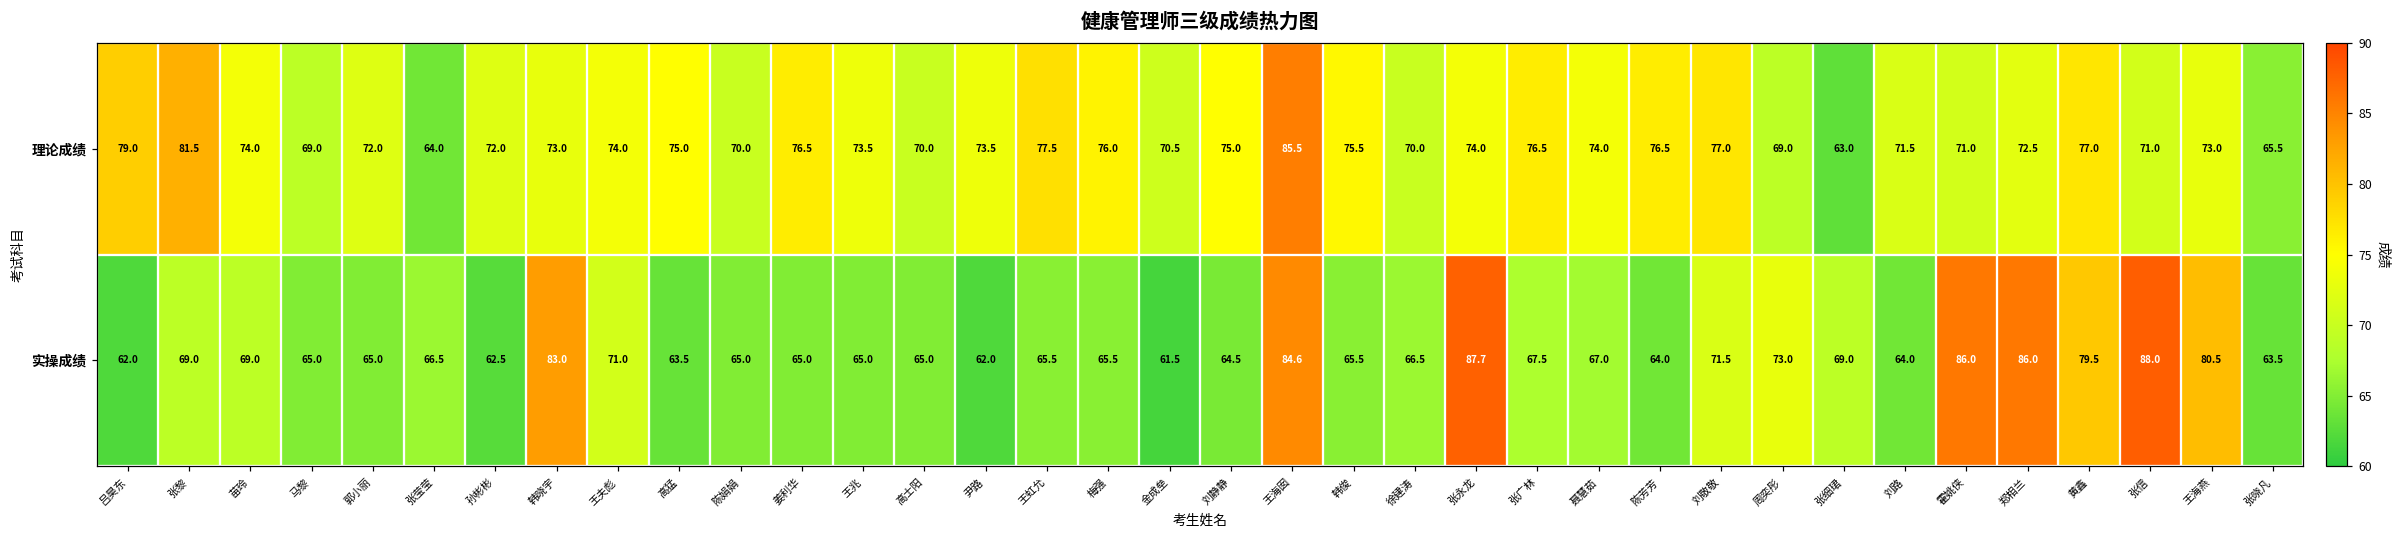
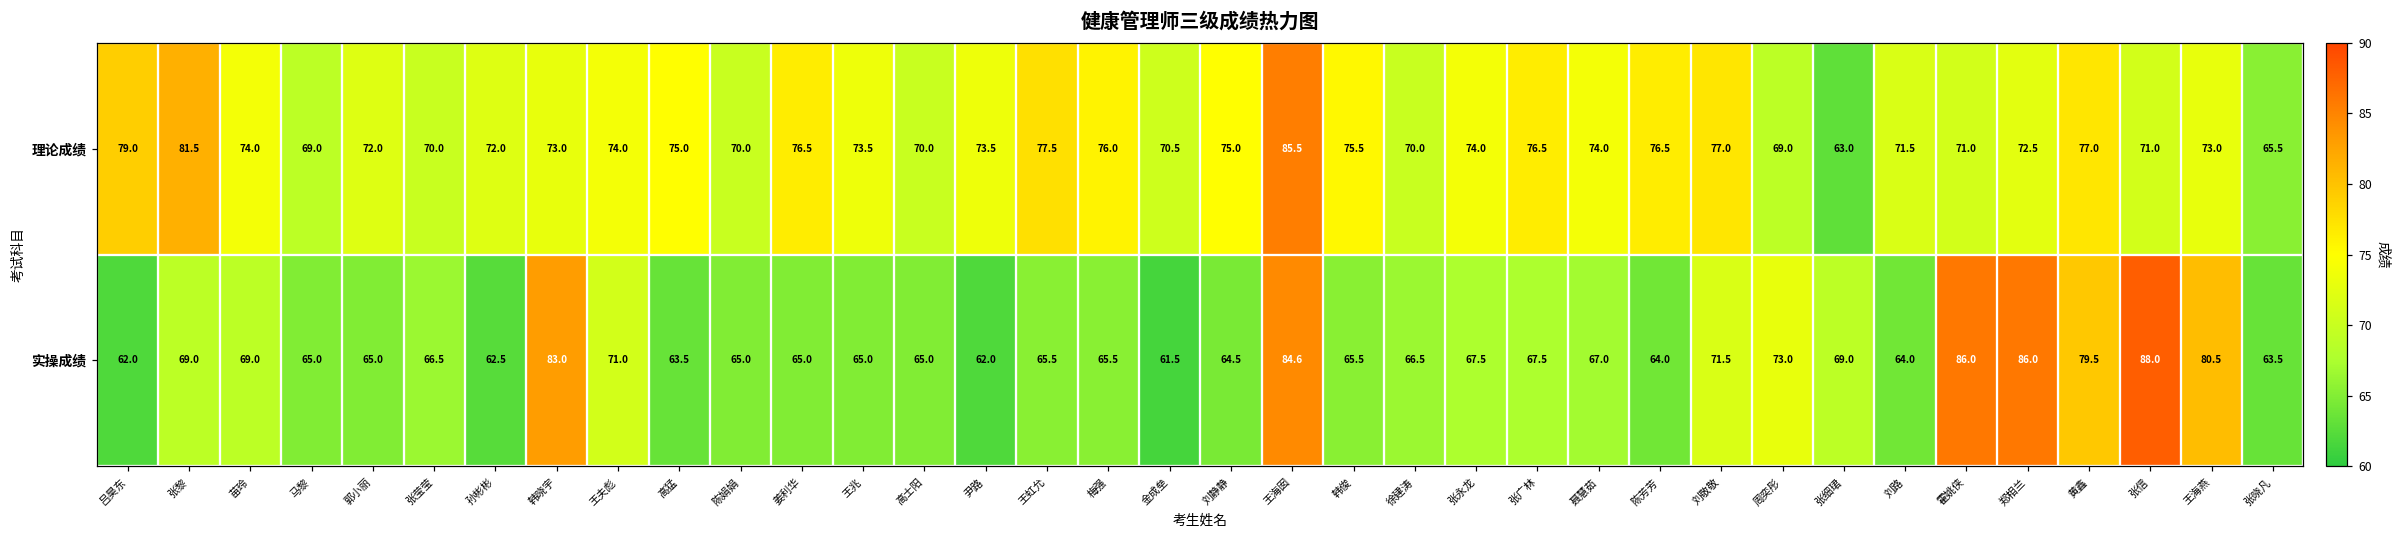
理论成绩, 张莹莹: 64.0 -> 70.0
实操成绩, 张永龙: 87.7 -> 67.5
